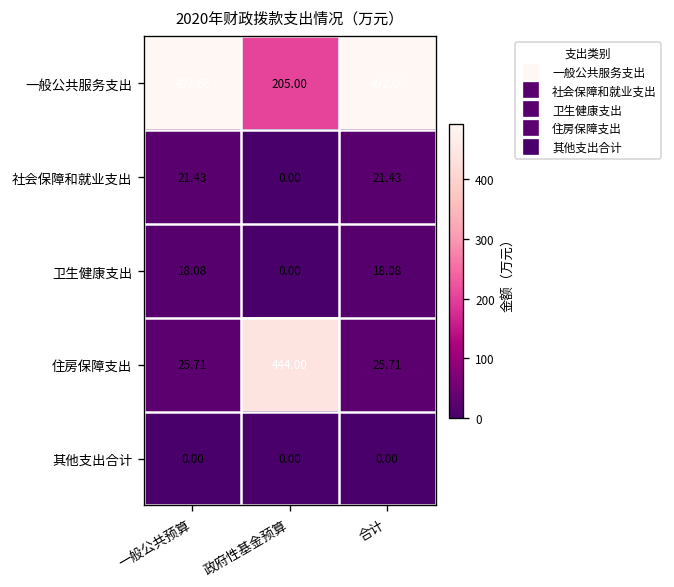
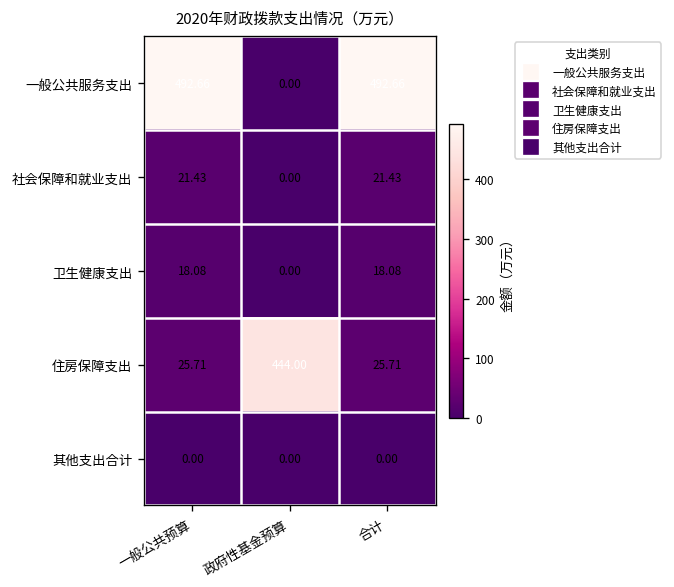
一般公共服务支出, 政府性基金预算: 205.00 -> 0.00
